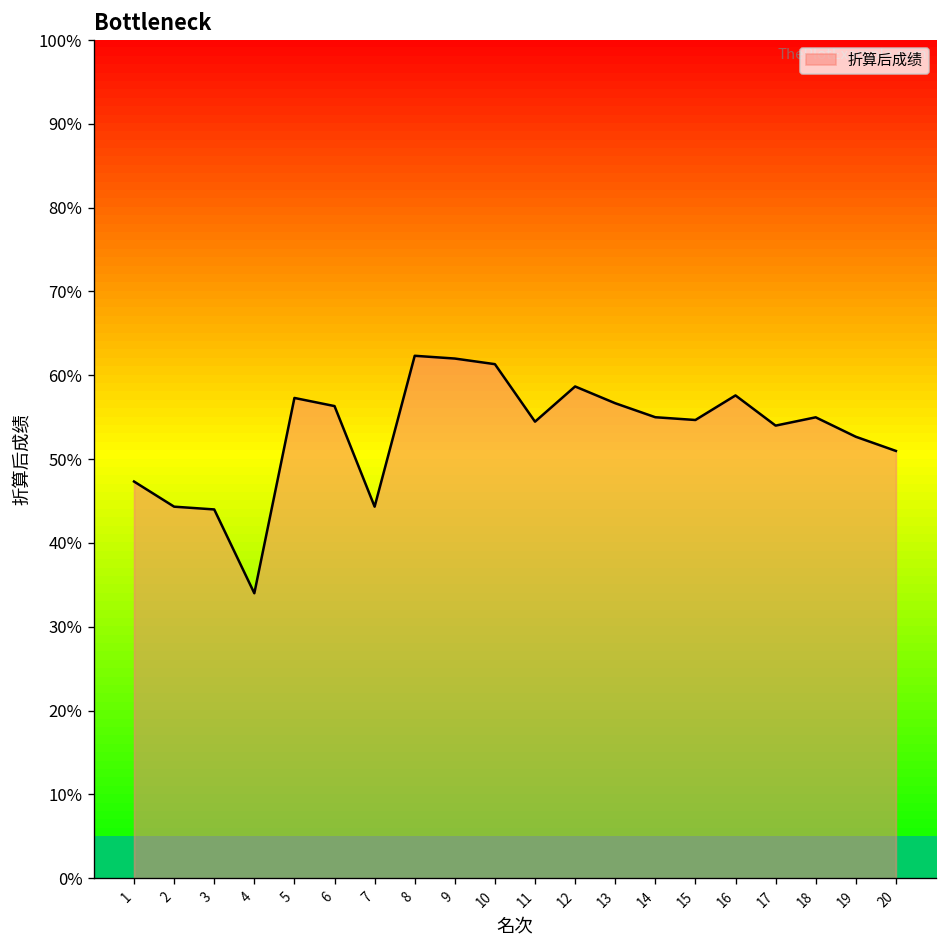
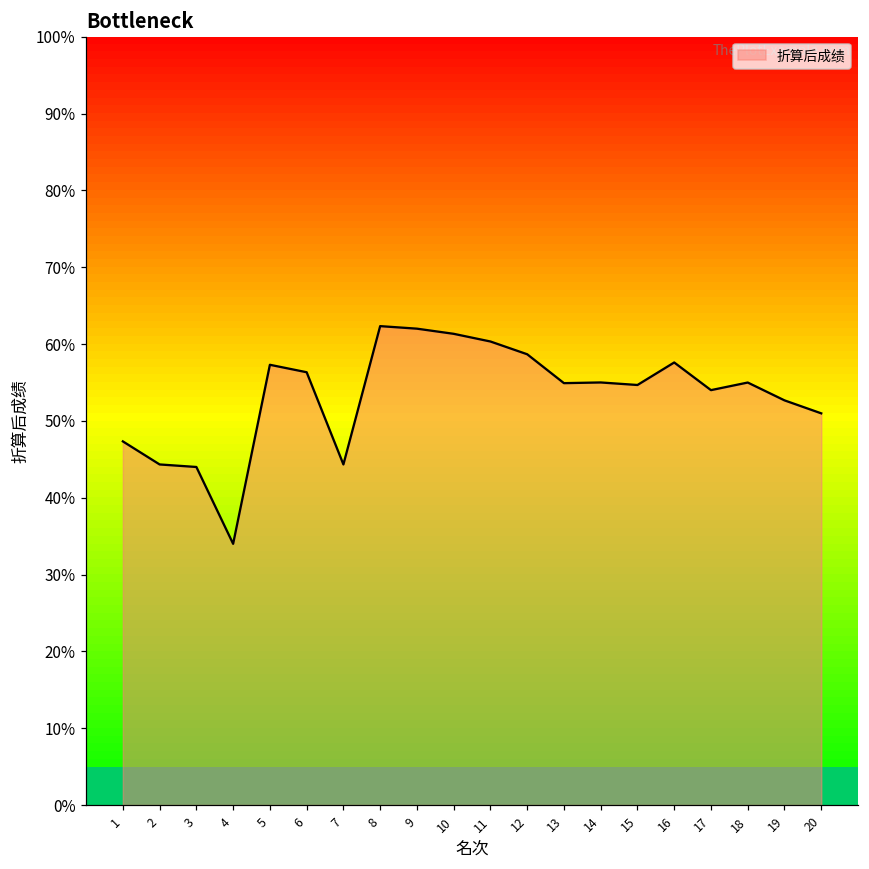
11: 54% -> 60%
13: 57% -> 55%
